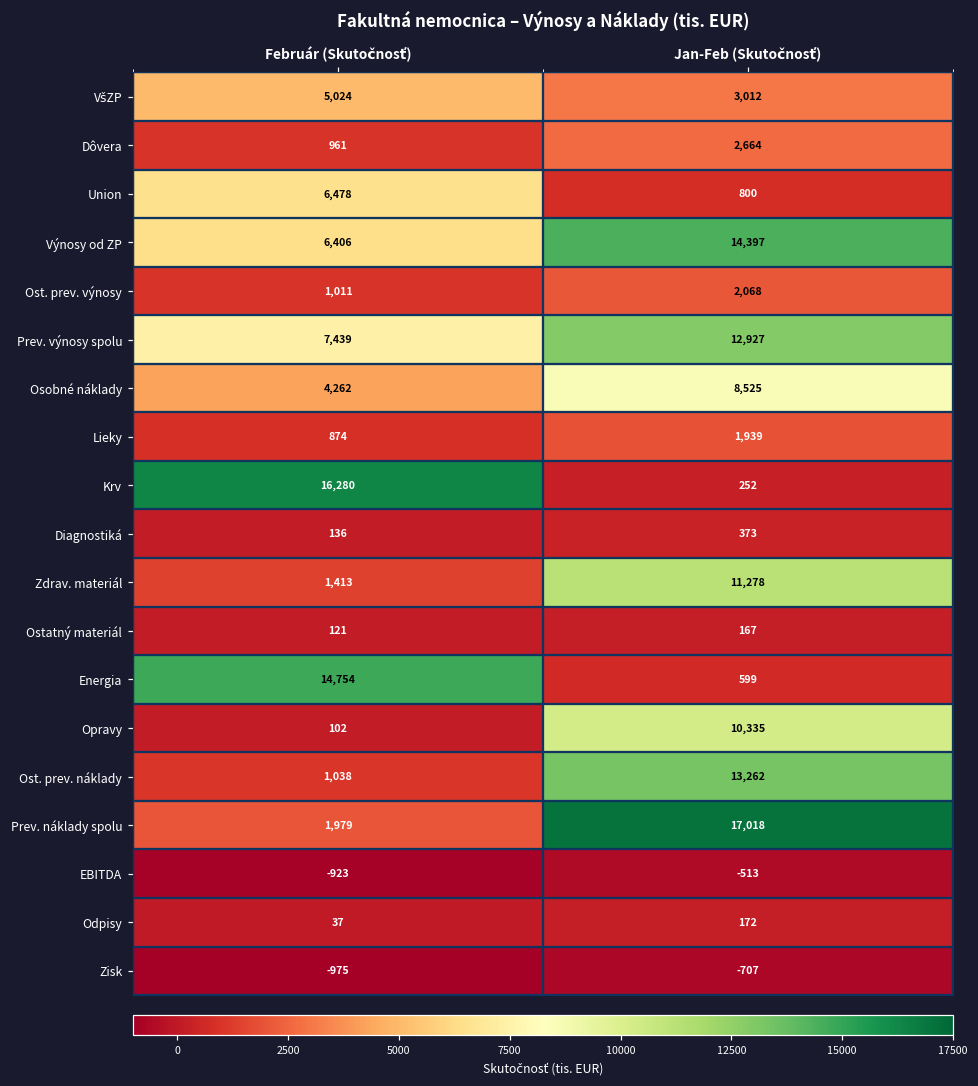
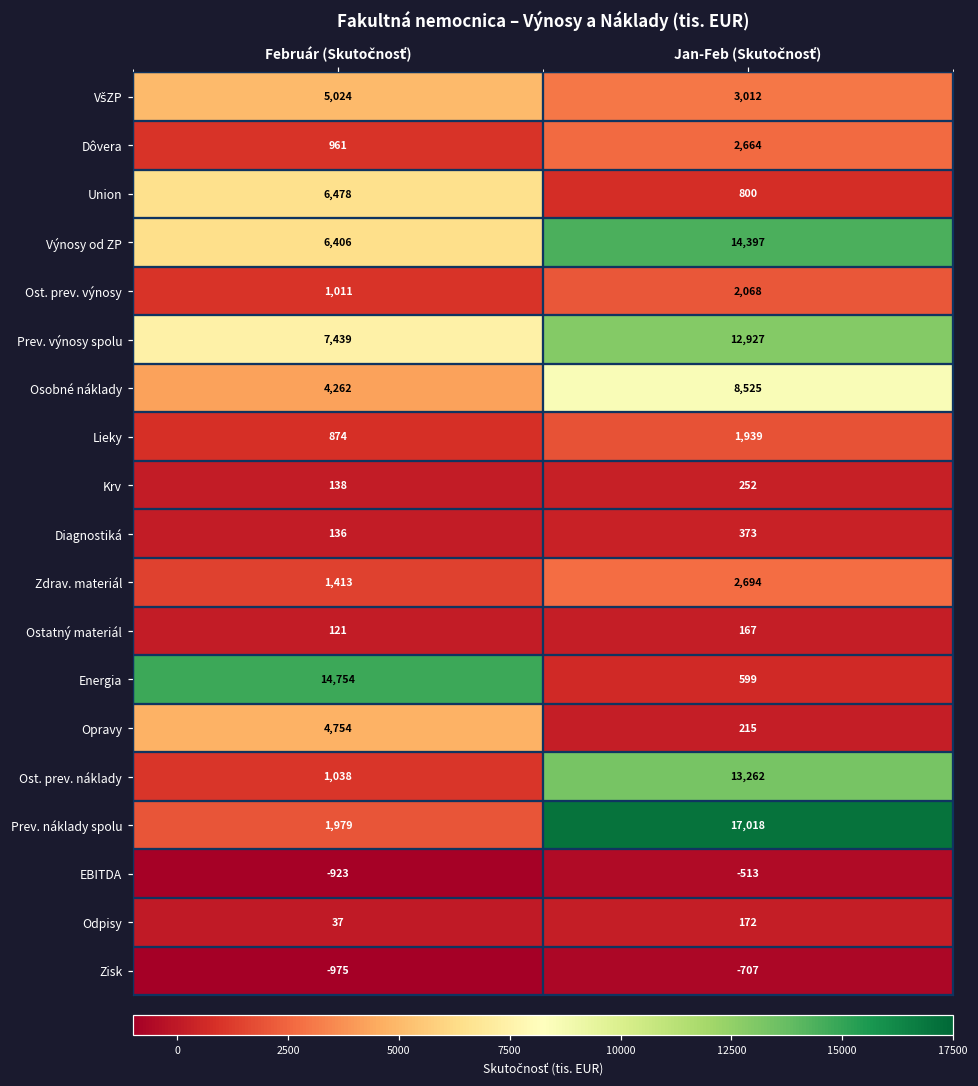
Krv, Február (Skutočnosť): 16,280 -> 138
Zdrav. materiál, Jan-Feb (Skutočnosť): 11,278 -> 2,694
Opravy, Február (Skutočnosť): 102 -> 4,754
Opravy, Jan-Feb (Skutočnosť): 10,335 -> 215
